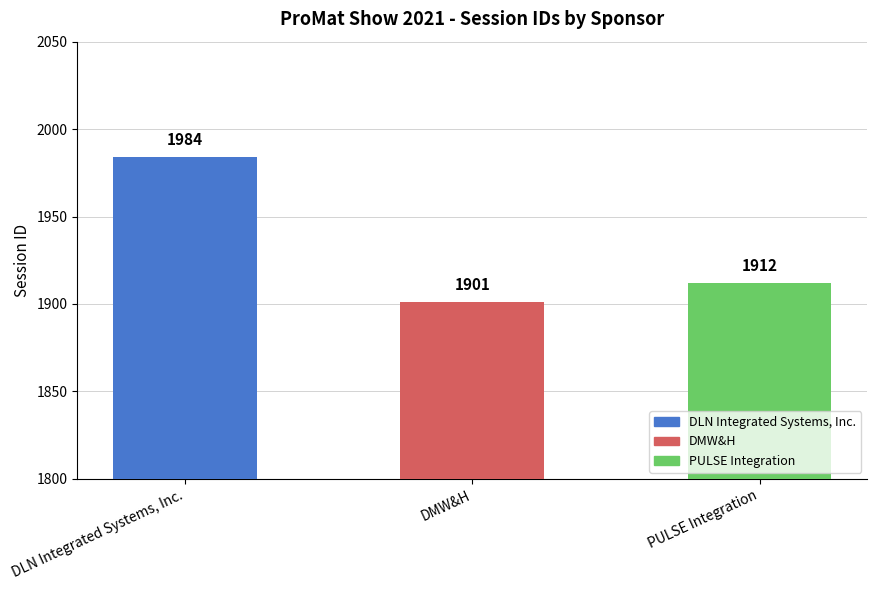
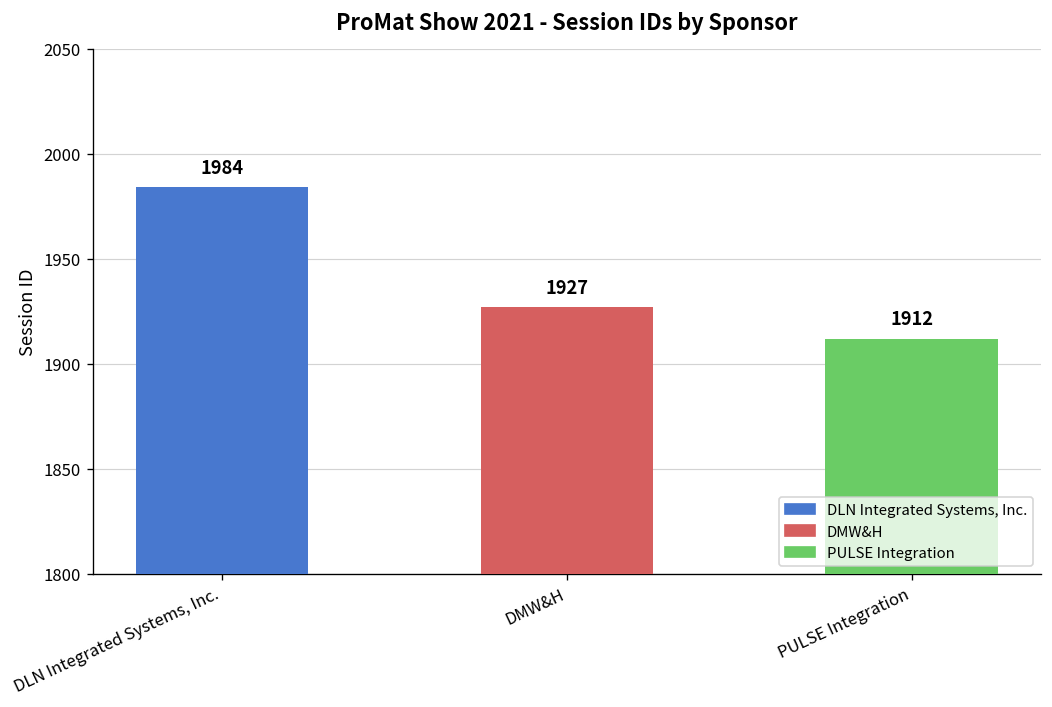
DMW&H: 1901 -> 1927
